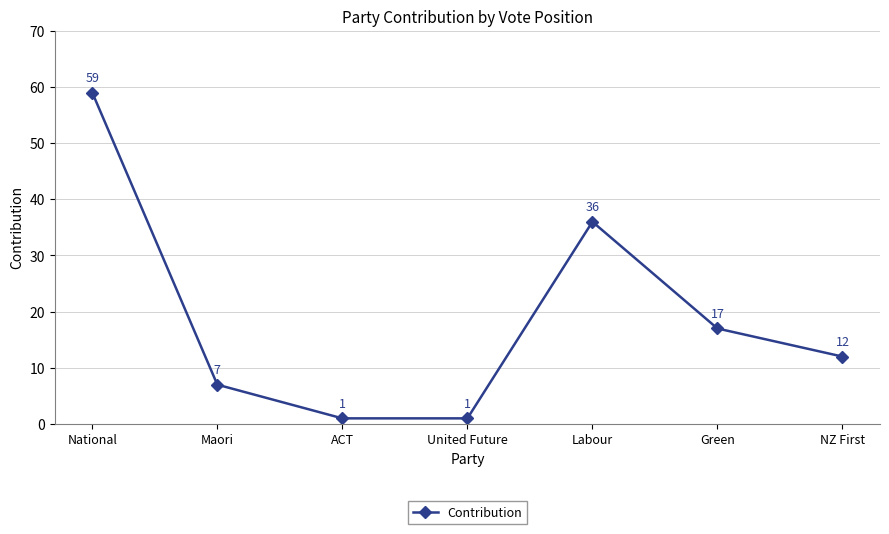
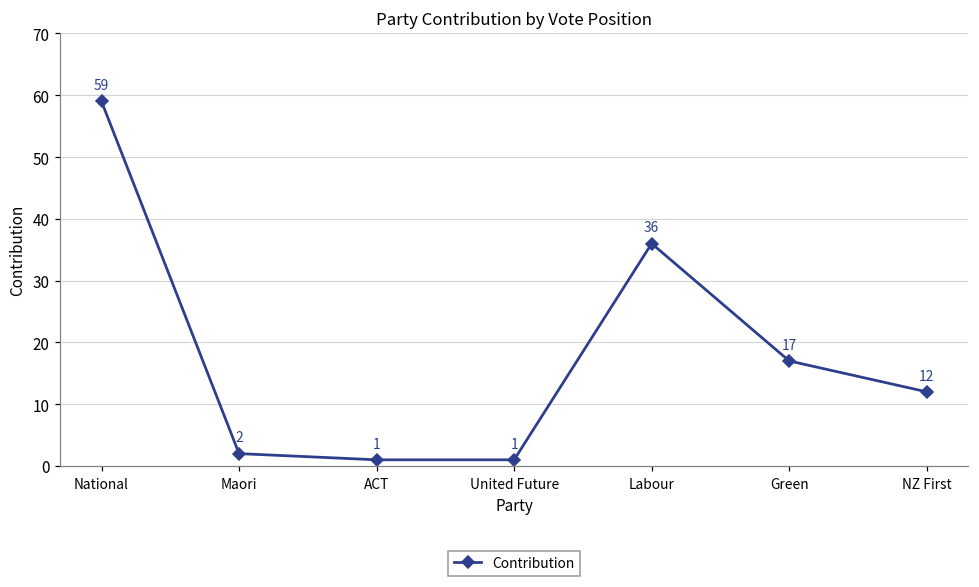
Maori: 7 -> 2
